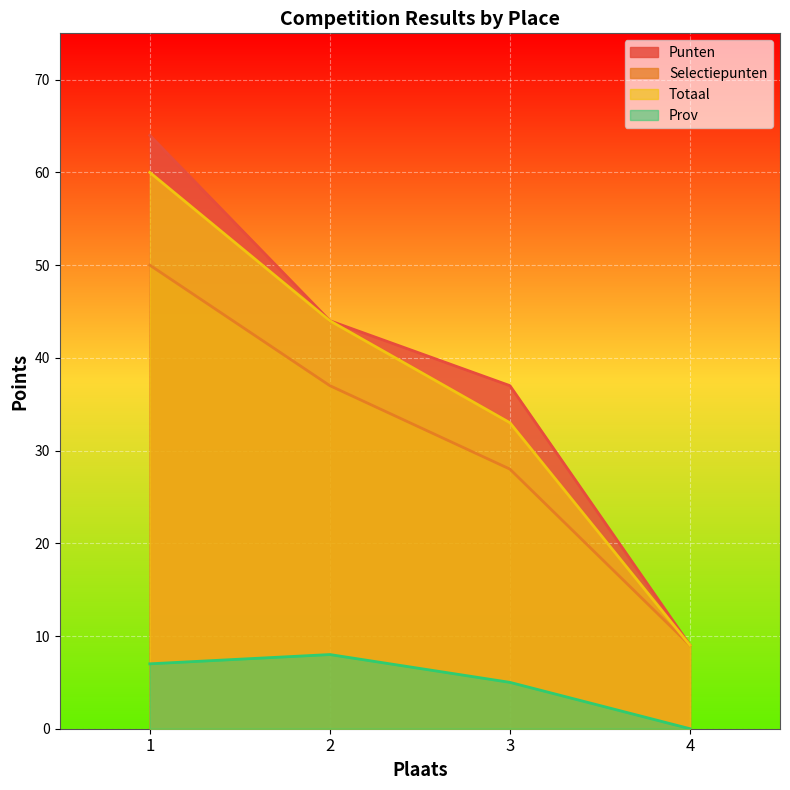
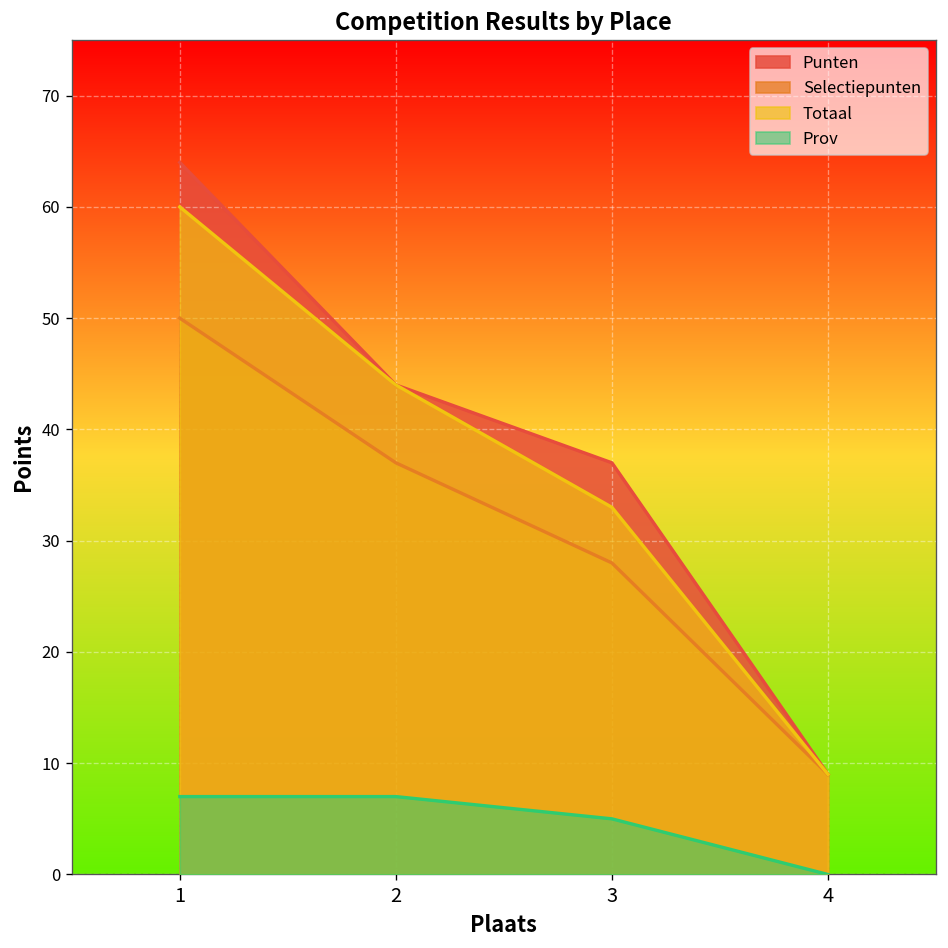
Prov, 2: 8 -> 7
